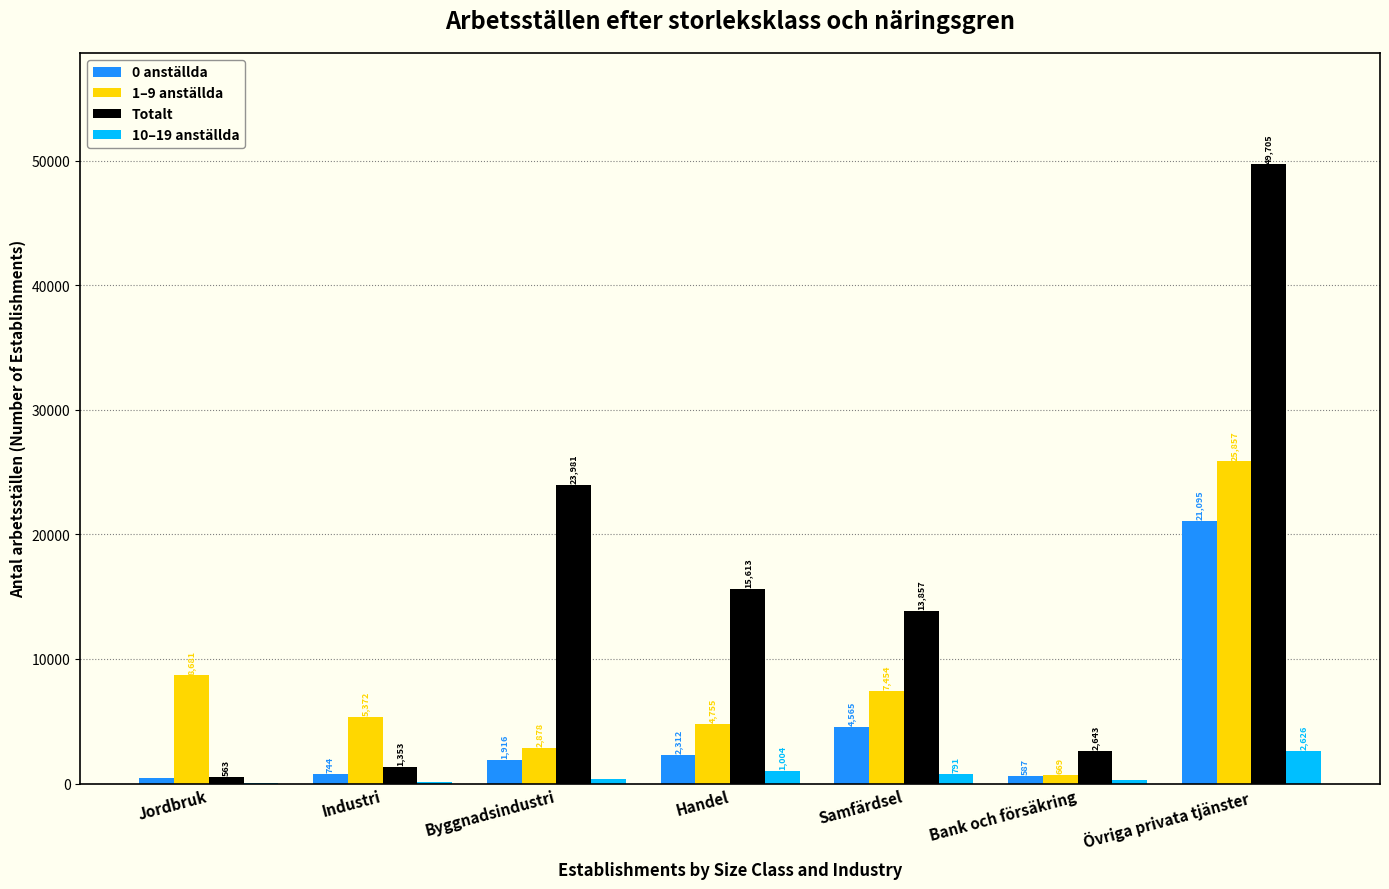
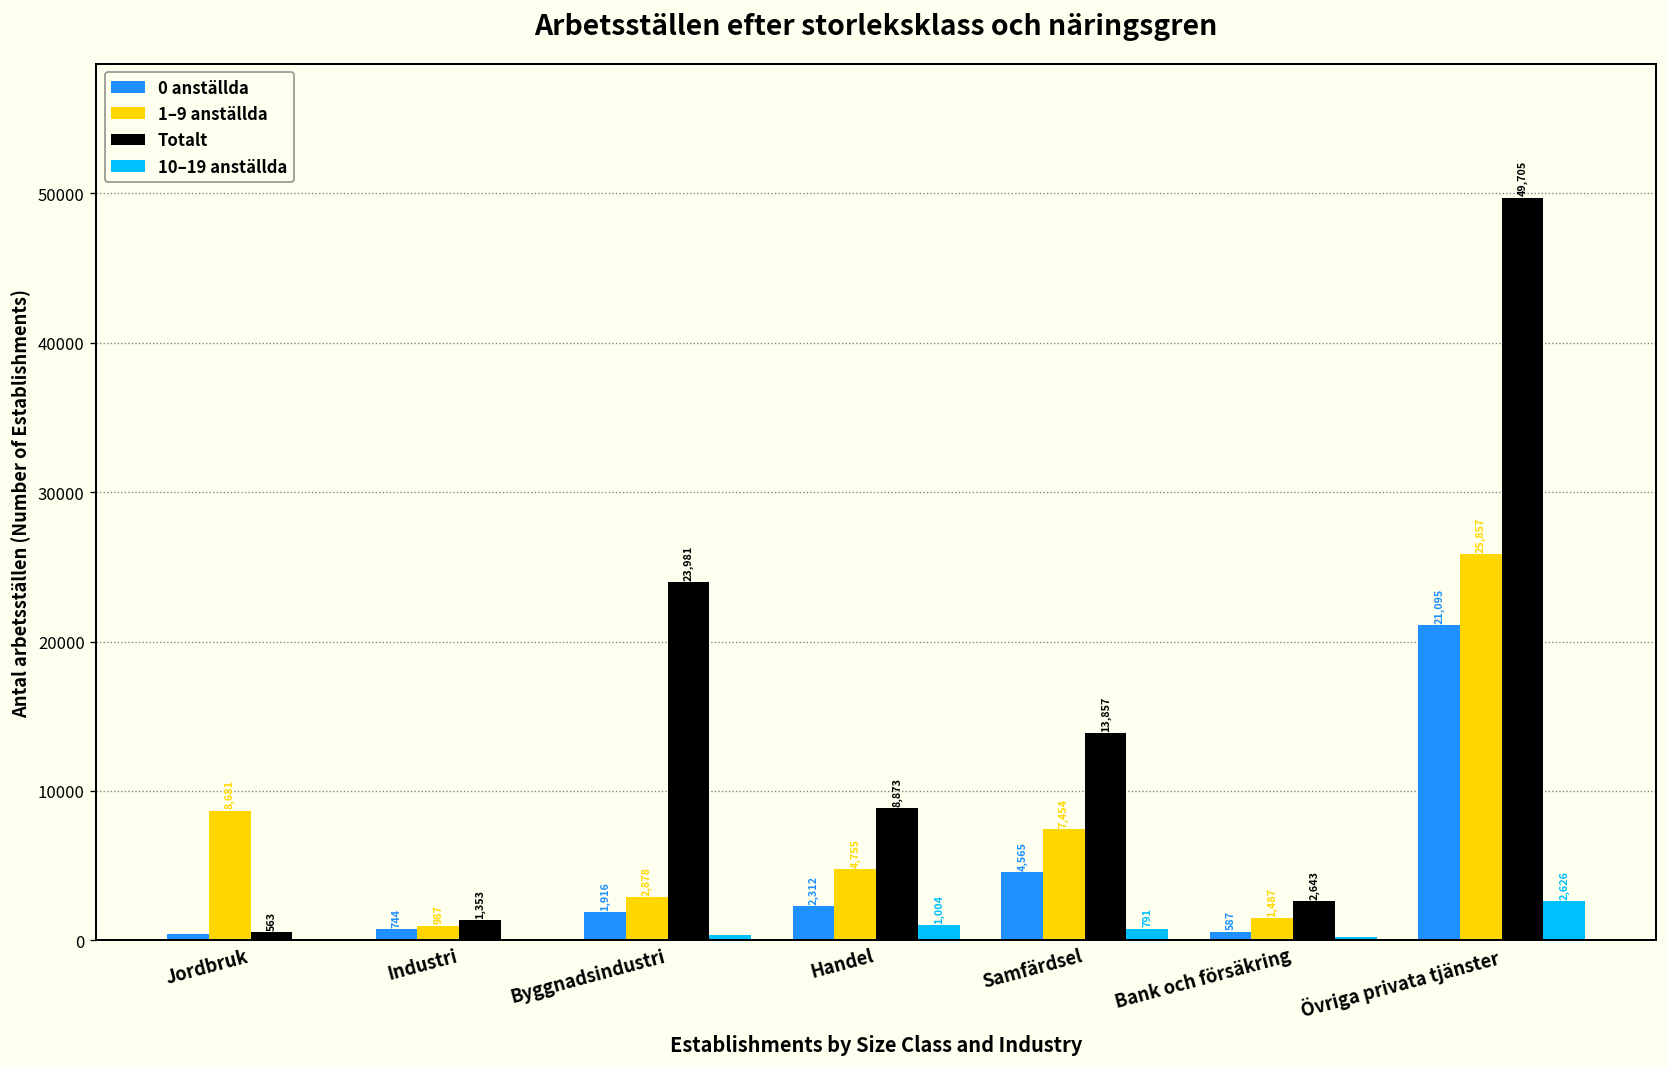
1–9 anställda, Industri: 5,372 -> 987
Totalt, Handel: 15,613 -> 8,873
1–9 anställda, Bank och försäkring: 669 -> 1,487
